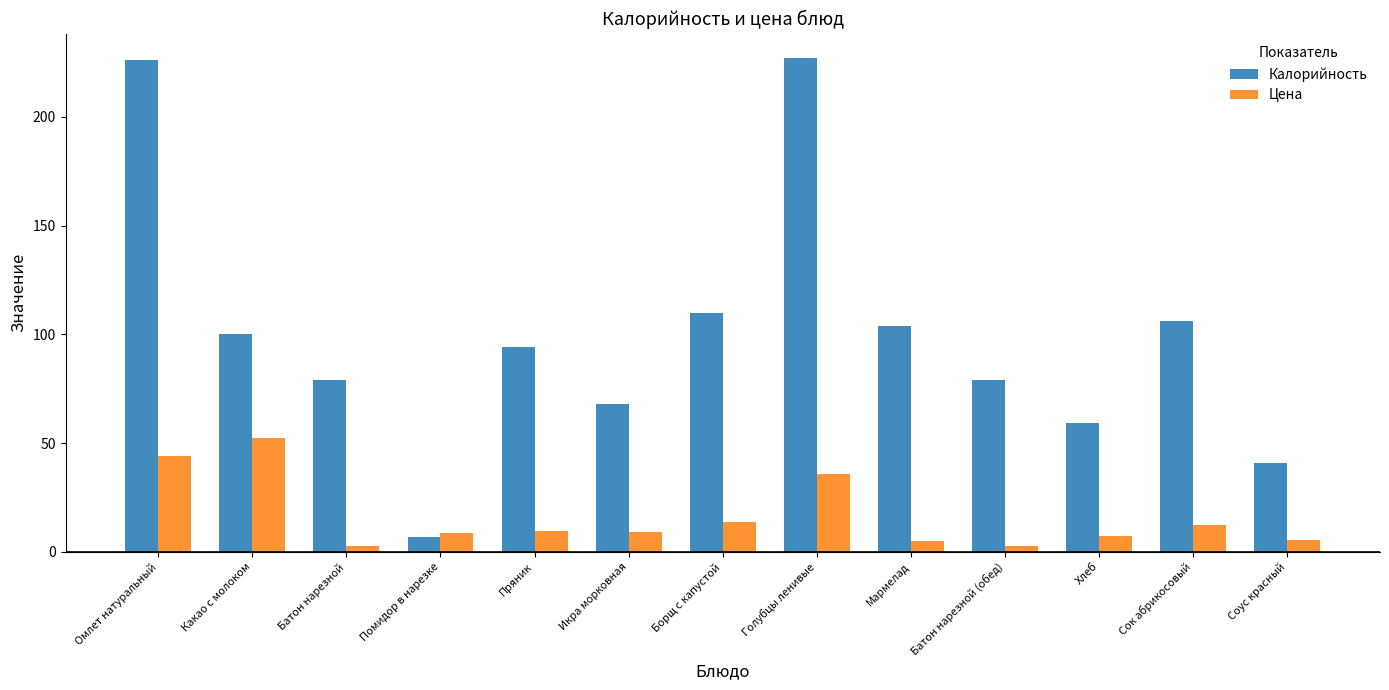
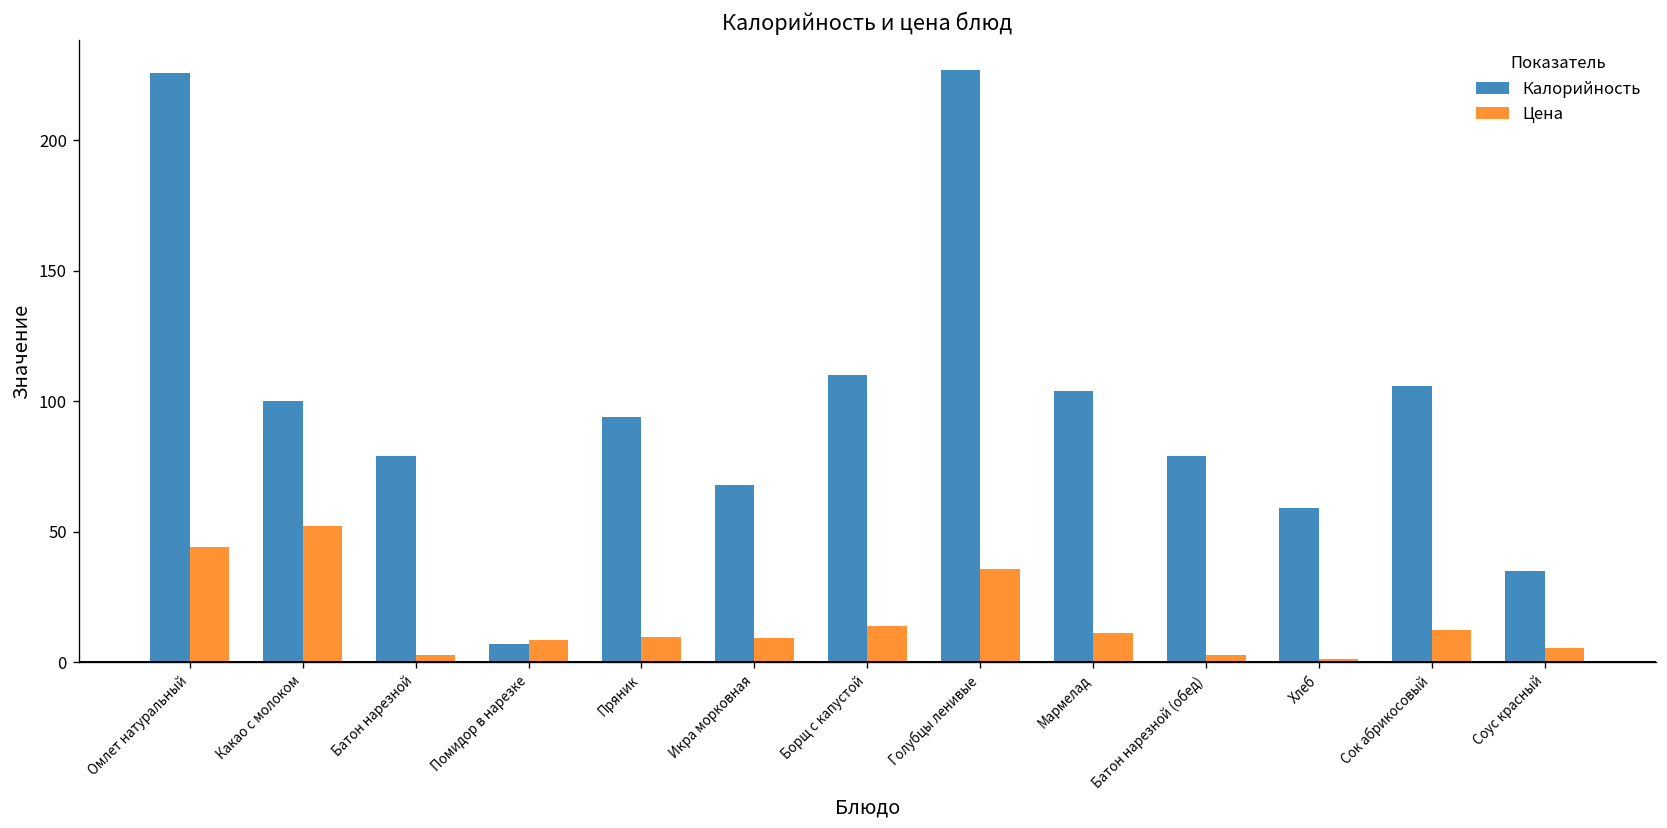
Цена, Мармелад: 5 -> 11
Цена, Хлеб: 7 -> 1
Калорийность, Соус красный: 41 -> 35
